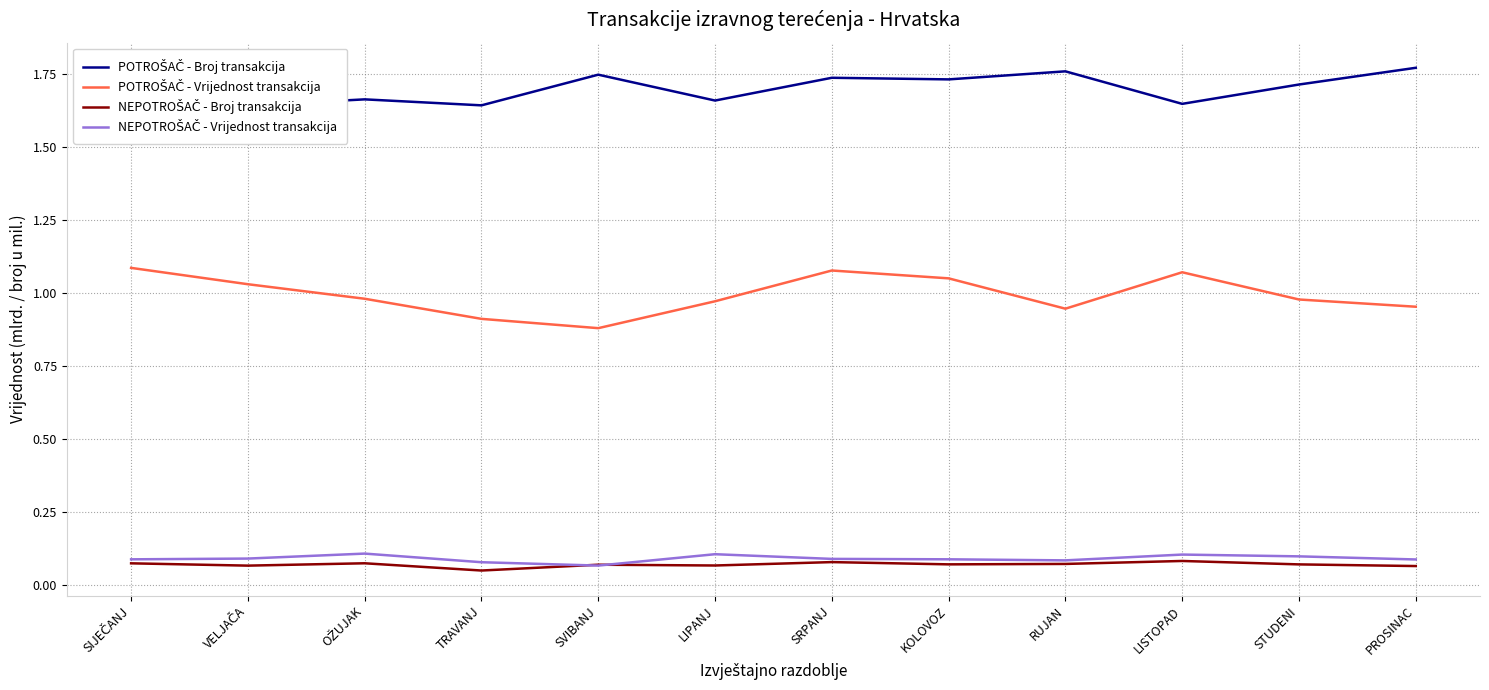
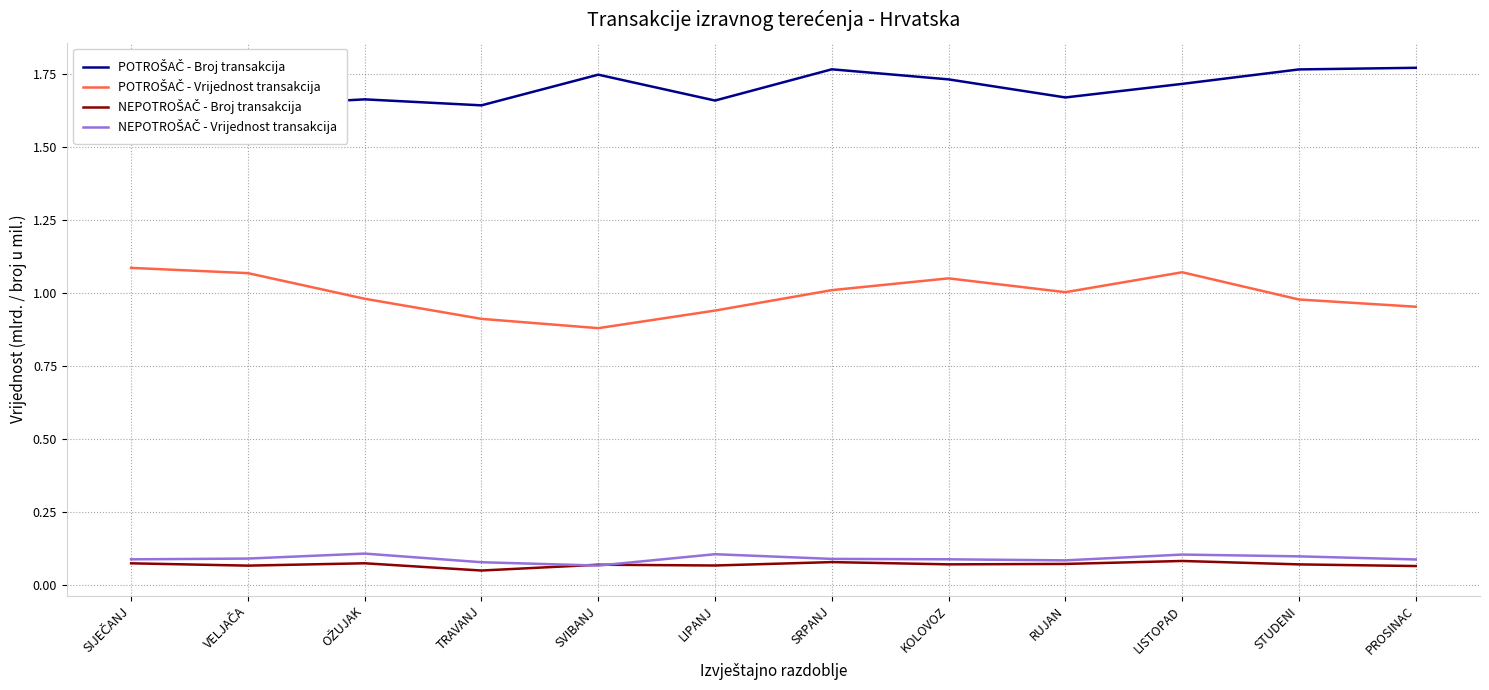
POTROŠAČ - Vrijednost transakcija, VELJAČA: 1.03 -> 1.07
POTROŠAČ - Vrijednost transakcija, LIPANJ: 0.97 -> 0.94
POTROŠAČ - Broj transakcija, SRPANJ: 1.74 -> 1.76
POTROŠAČ - Vrijednost transakcija, SRPANJ: 1.08 -> 1.01
POTROŠAČ - Broj transakcija, RUJAN: 1.76 -> 1.67
POTROŠAČ - Vrijednost transakcija, RUJAN: 0.95 -> 1.00
POTROŠAČ - Broj transakcija, LISTOPAD: 1.65 -> 1.71
POTROŠAČ - Broj transakcija, STUDENI: 1.71 -> 1.76
